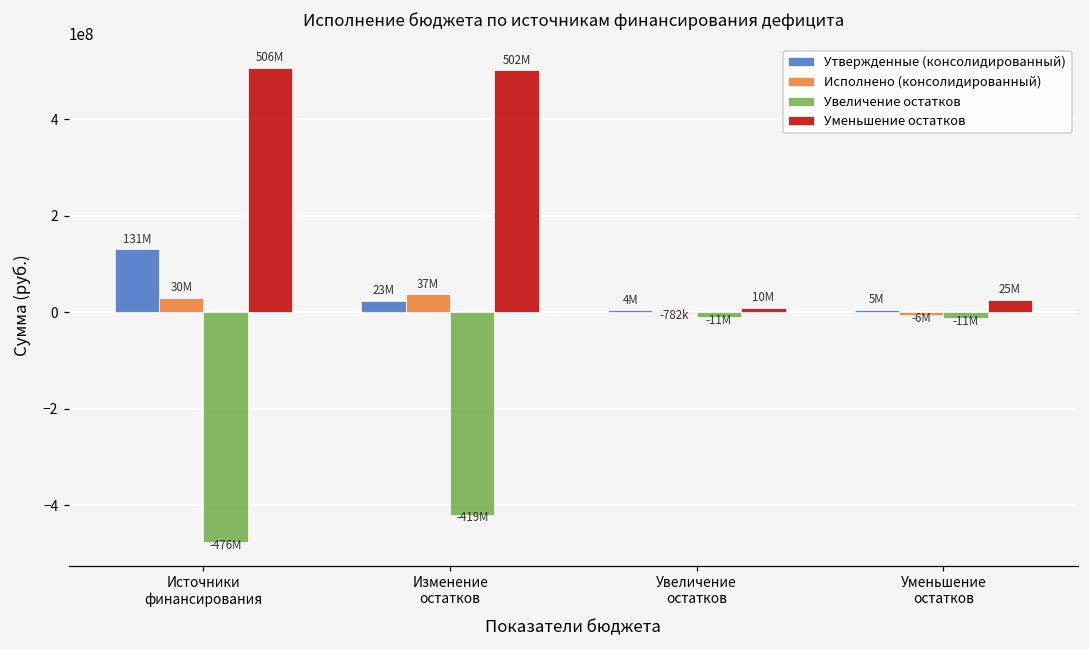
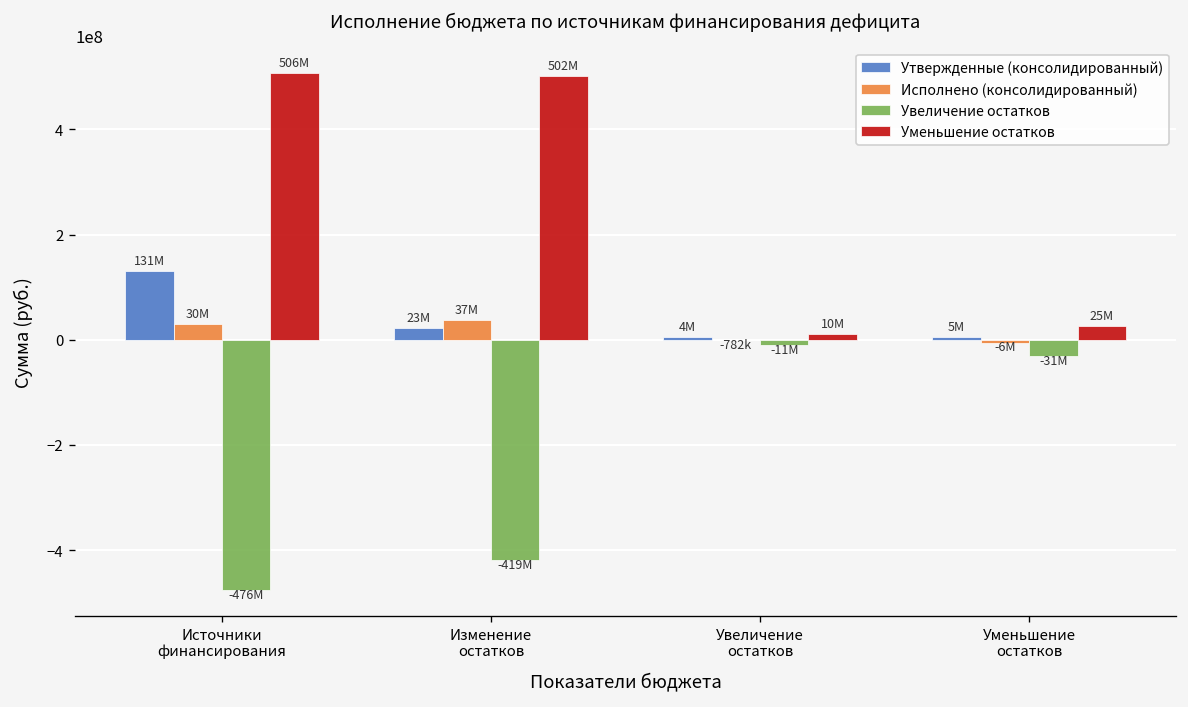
Увеличение остатков, Уменьшение остатков: -11M -> -31M
